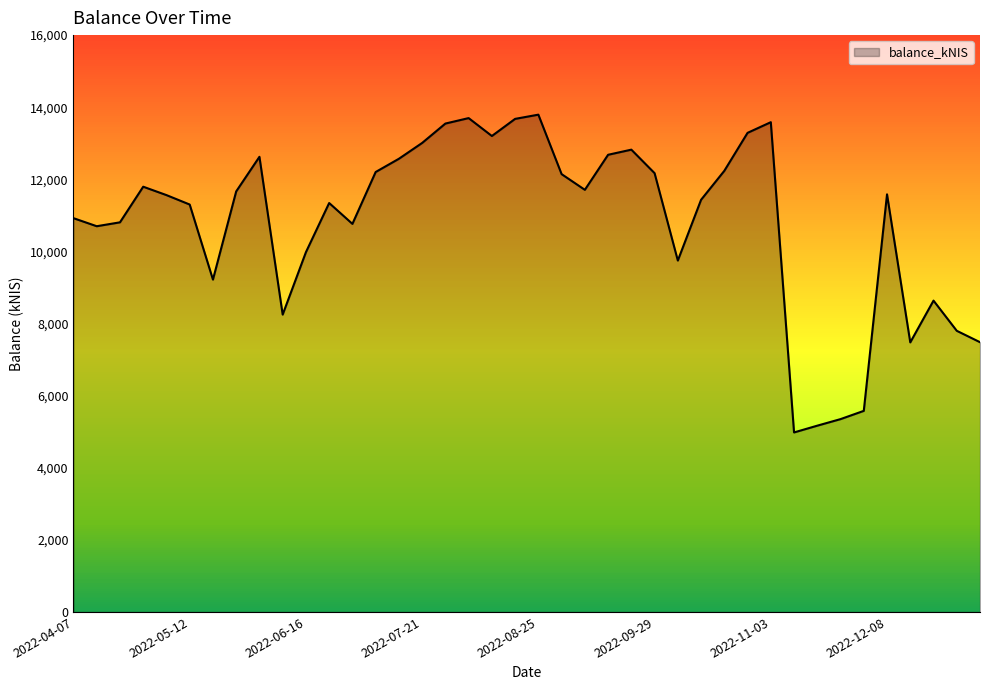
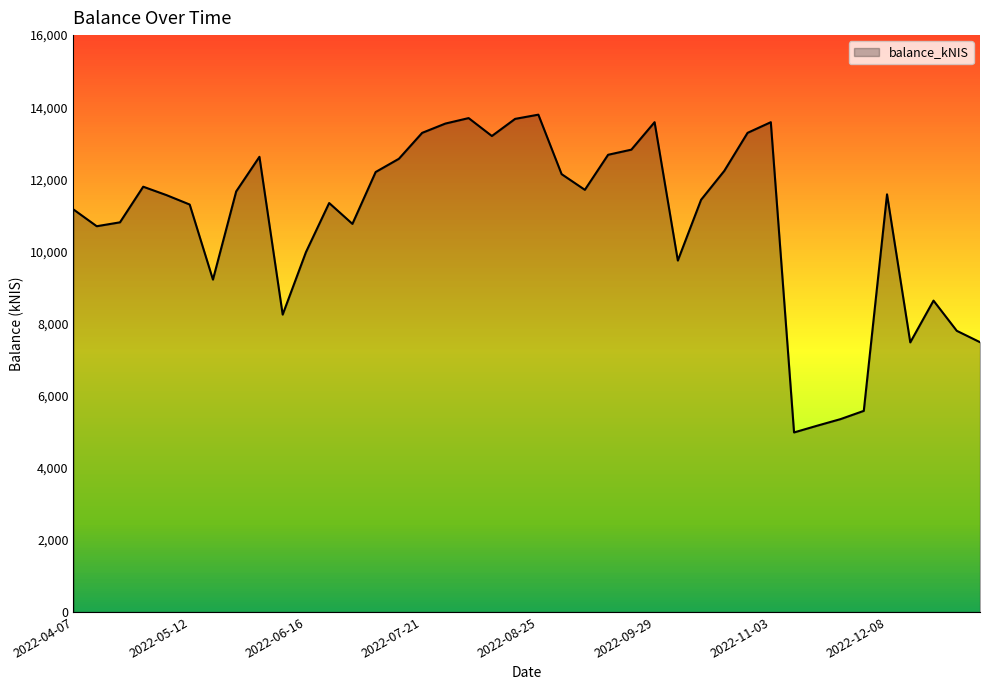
2022-04-07: 10,900 -> 11,200
2022-07-21: 13,000 -> 13,300
2022-09-29: 12,200 -> 13,600
